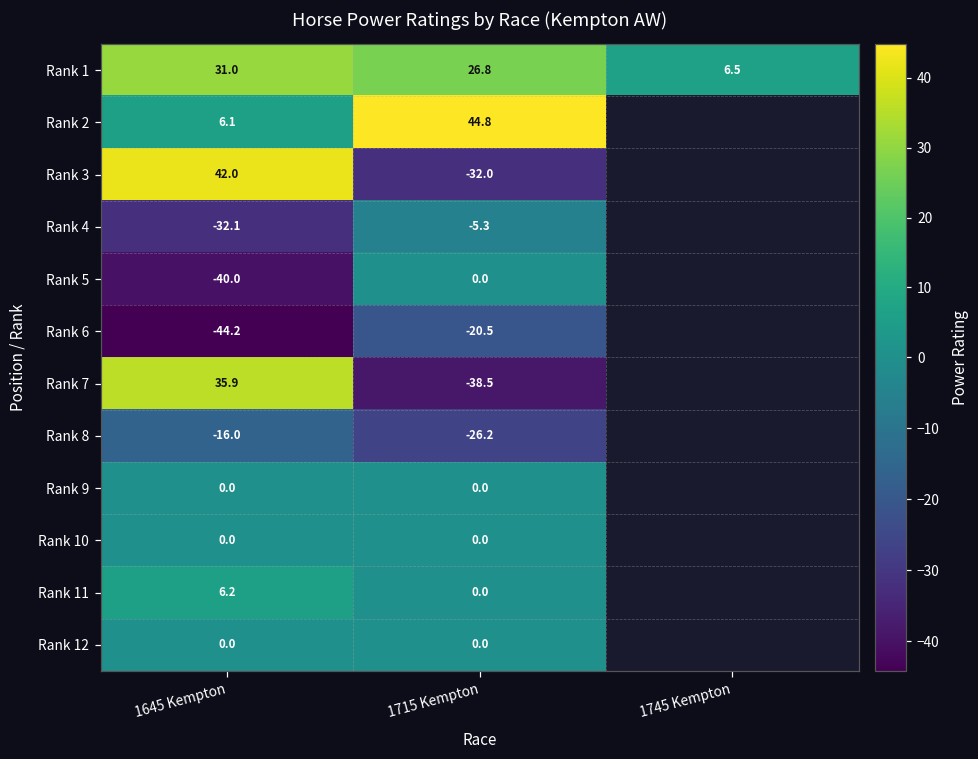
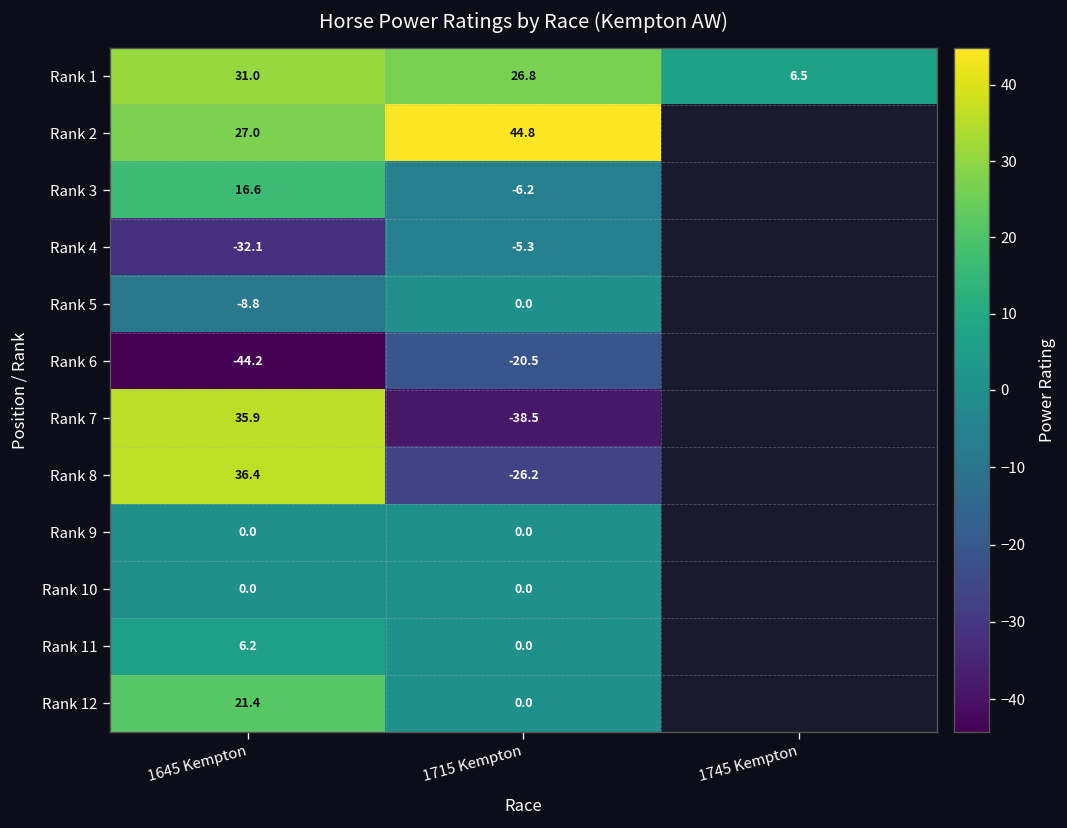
Rank 2, 1645 Kempton: 6.1 -> 27.0
Rank 3, 1645 Kempton: 42.0 -> 16.6
Rank 3, 1715 Kempton: -32.0 -> -6.2
Rank 5, 1645 Kempton: -40.0 -> -8.8
Rank 8, 1645 Kempton: -16.0 -> 36.4
Rank 12, 1645 Kempton: 0.0 -> 21.4
